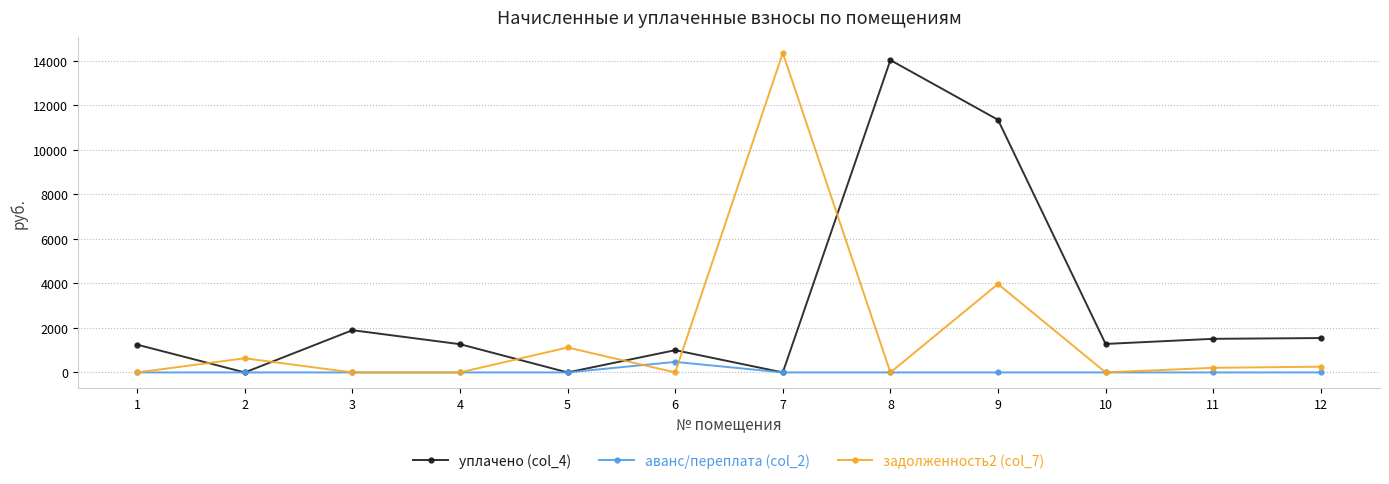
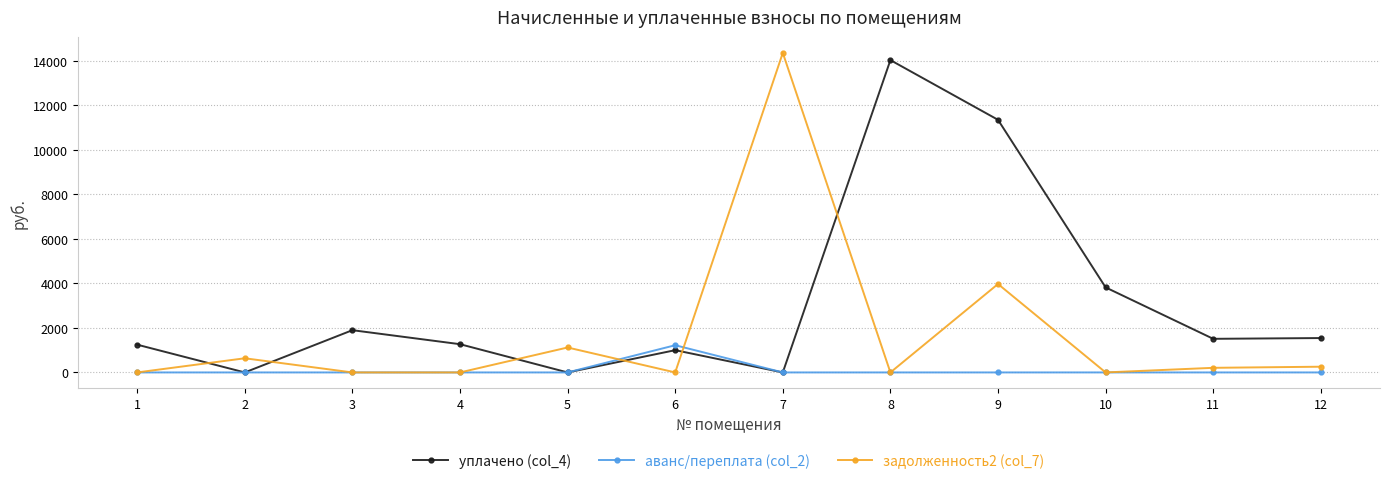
аванс/переплата (col_2), 6: 500 -> 1200
уплачено (col_4), 10: 1300 -> 3800
